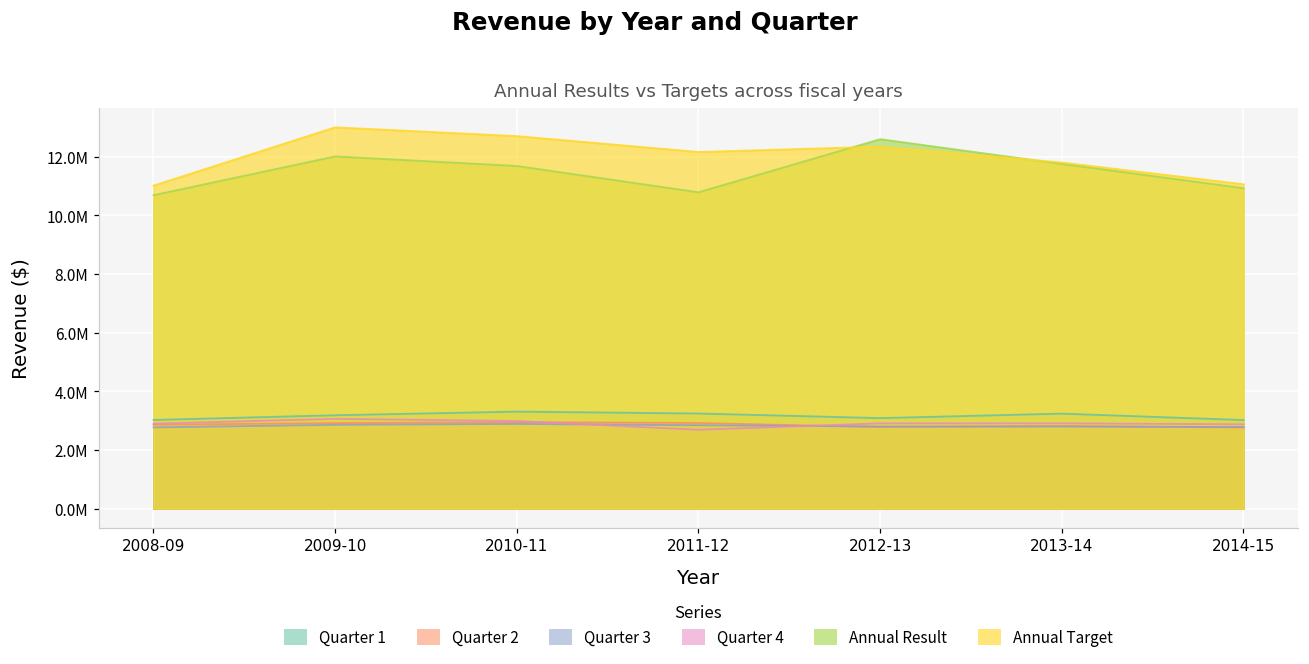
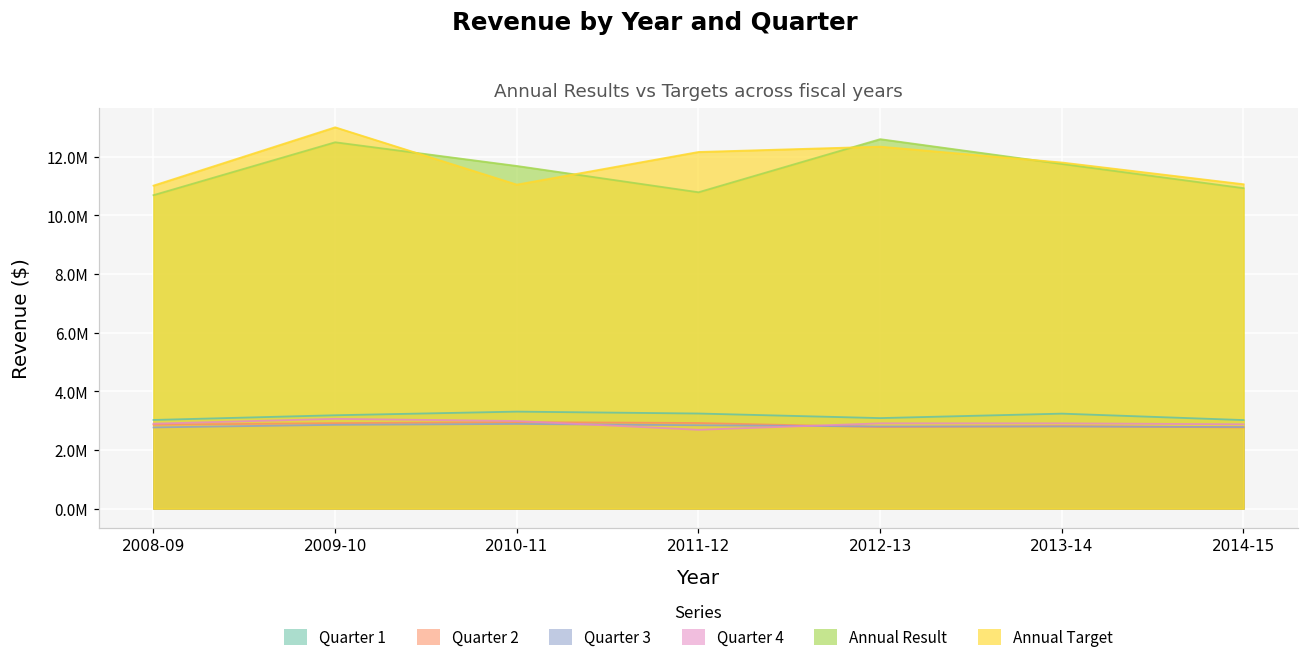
Annual Result, 2009-10: 12000000 -> 12500000
Annual Target, 2010-11: 12700000 -> 11000000
